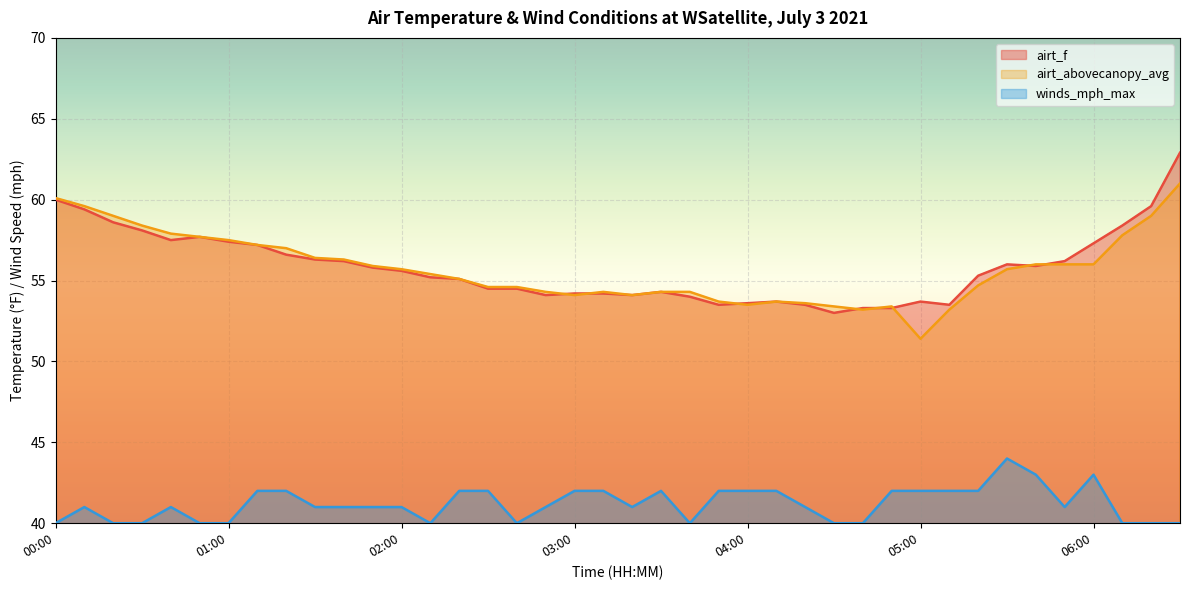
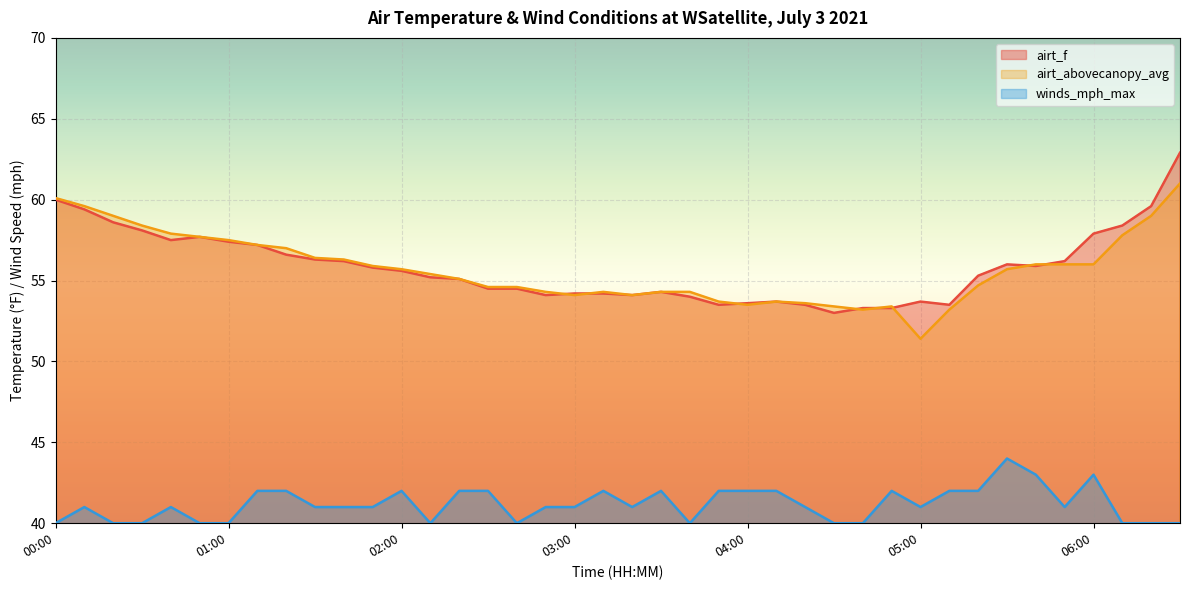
winds_mph_max, 02:00: 41.0 -> 42.0
winds_mph_max, 03:00: 42.0 -> 41.0
winds_mph_max, 05:00: 42.0 -> 41.0
airt_f, 06:00: 57.3 -> 57.9
